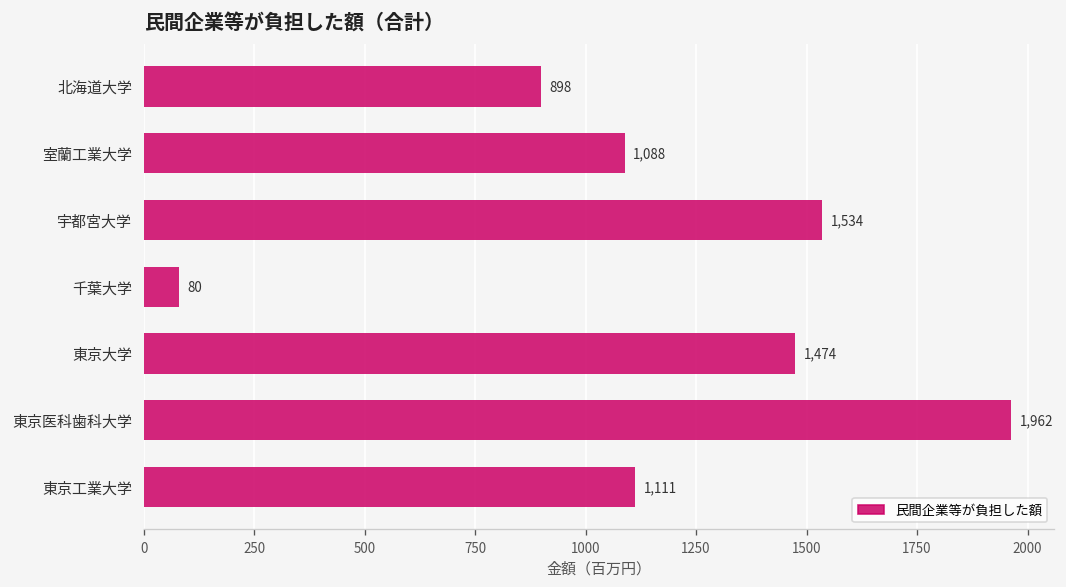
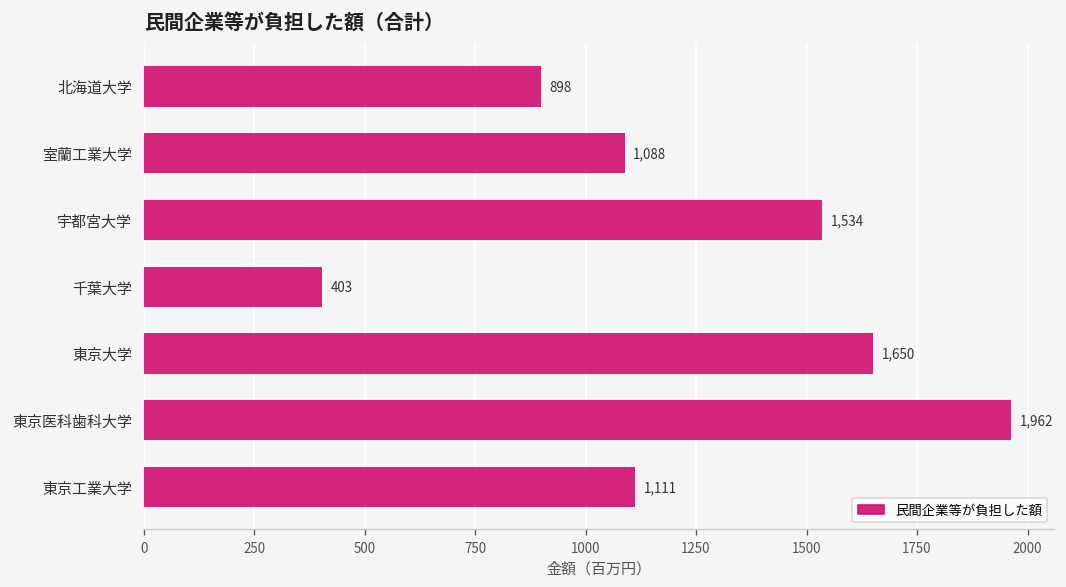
千葉大学: 80 -> 403
東京大学: 1,474 -> 1,650
